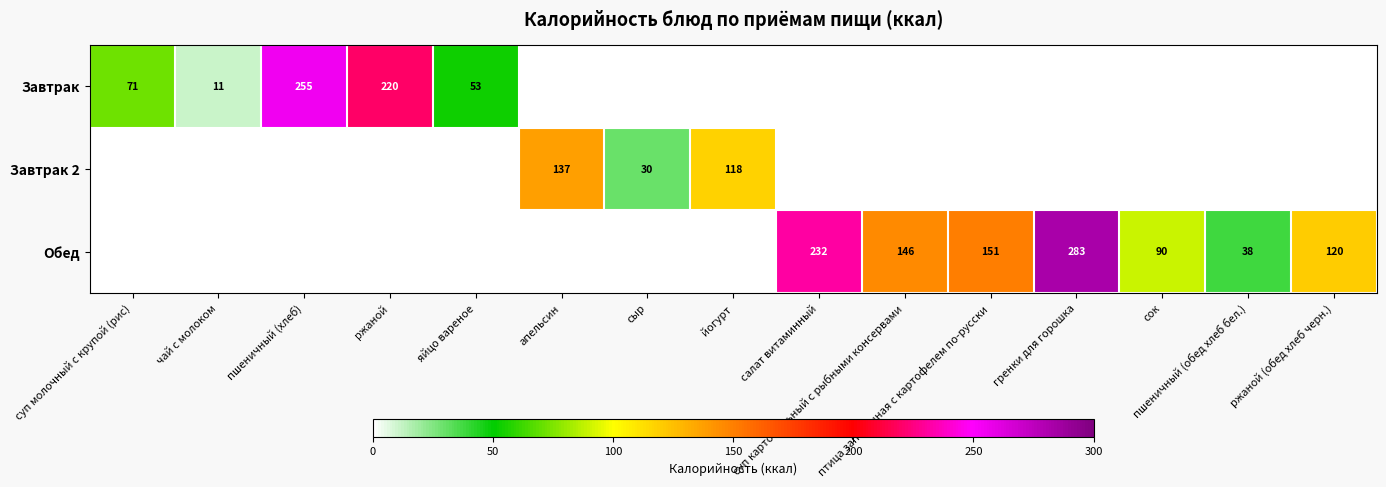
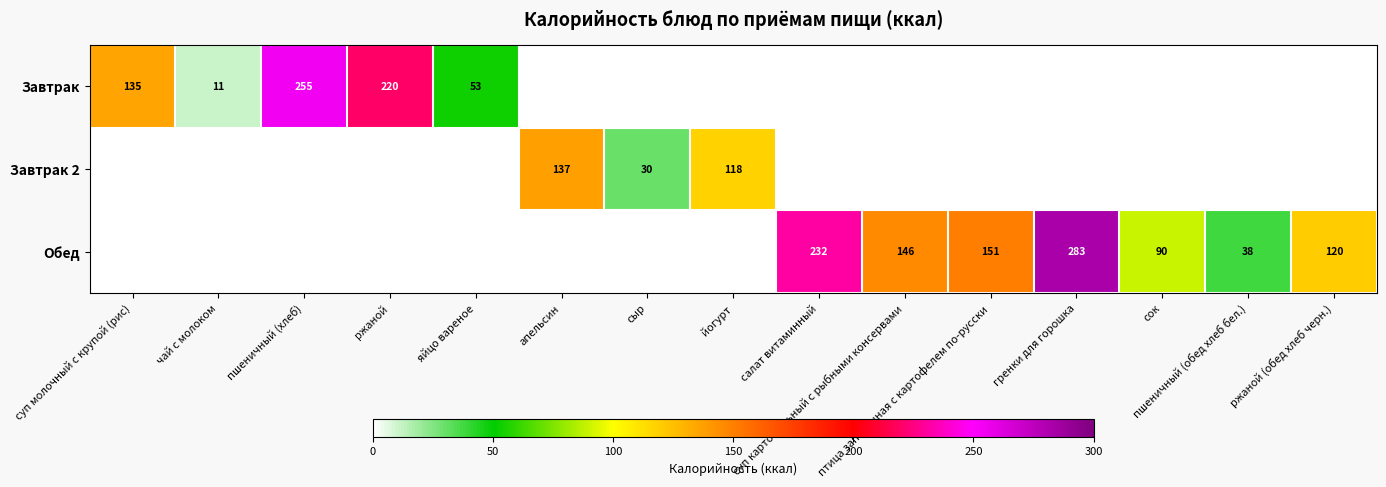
Завтрак, суп молочный с крупой (рис): 71 -> 135
